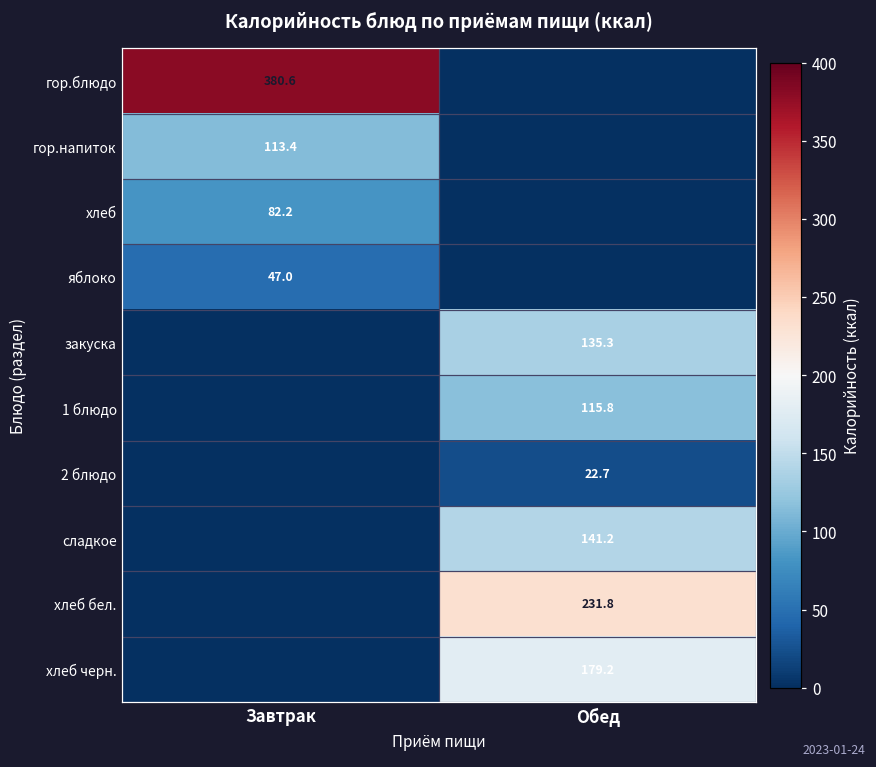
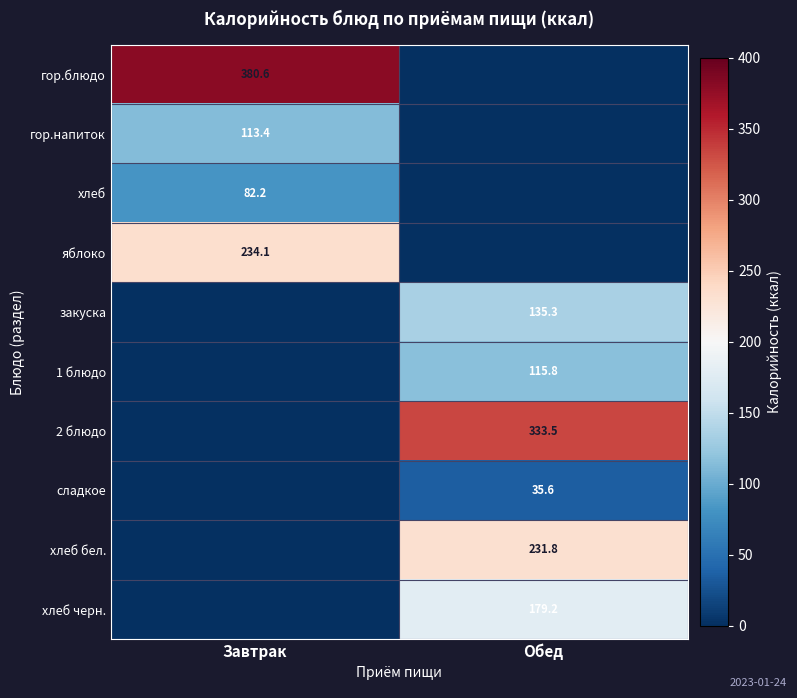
яблоко, Завтрак: 47.0 -> 234.1
2 блюдо, Обед: 22.7 -> 333.5
сладкое, Обед: 141.2 -> 35.6
